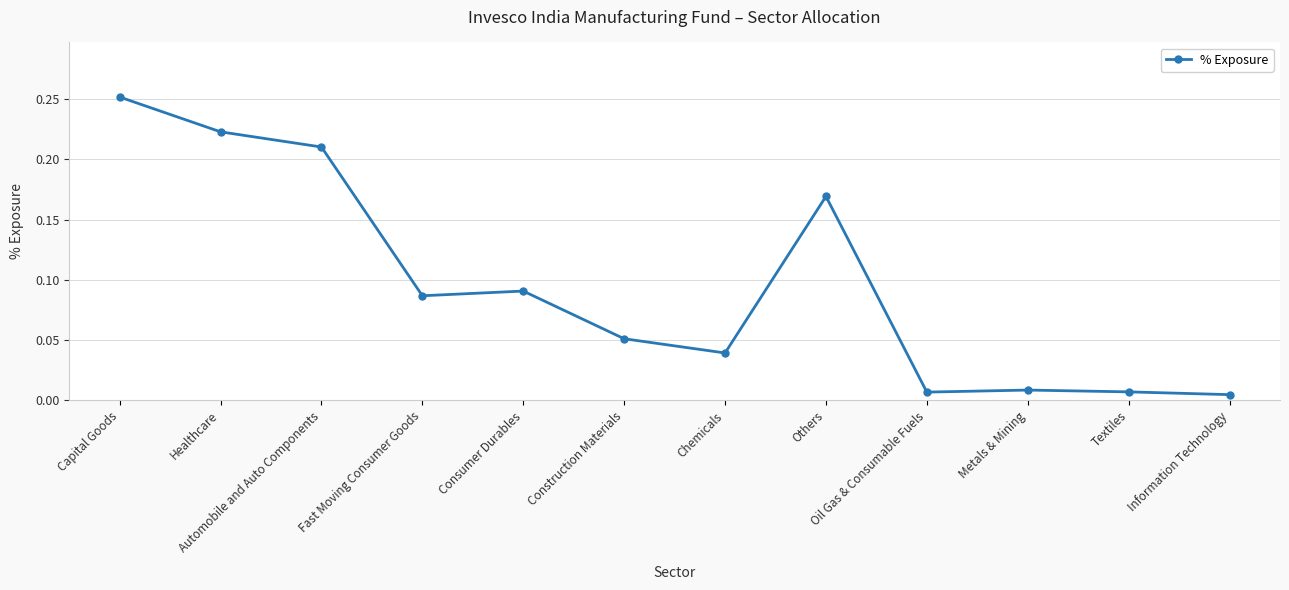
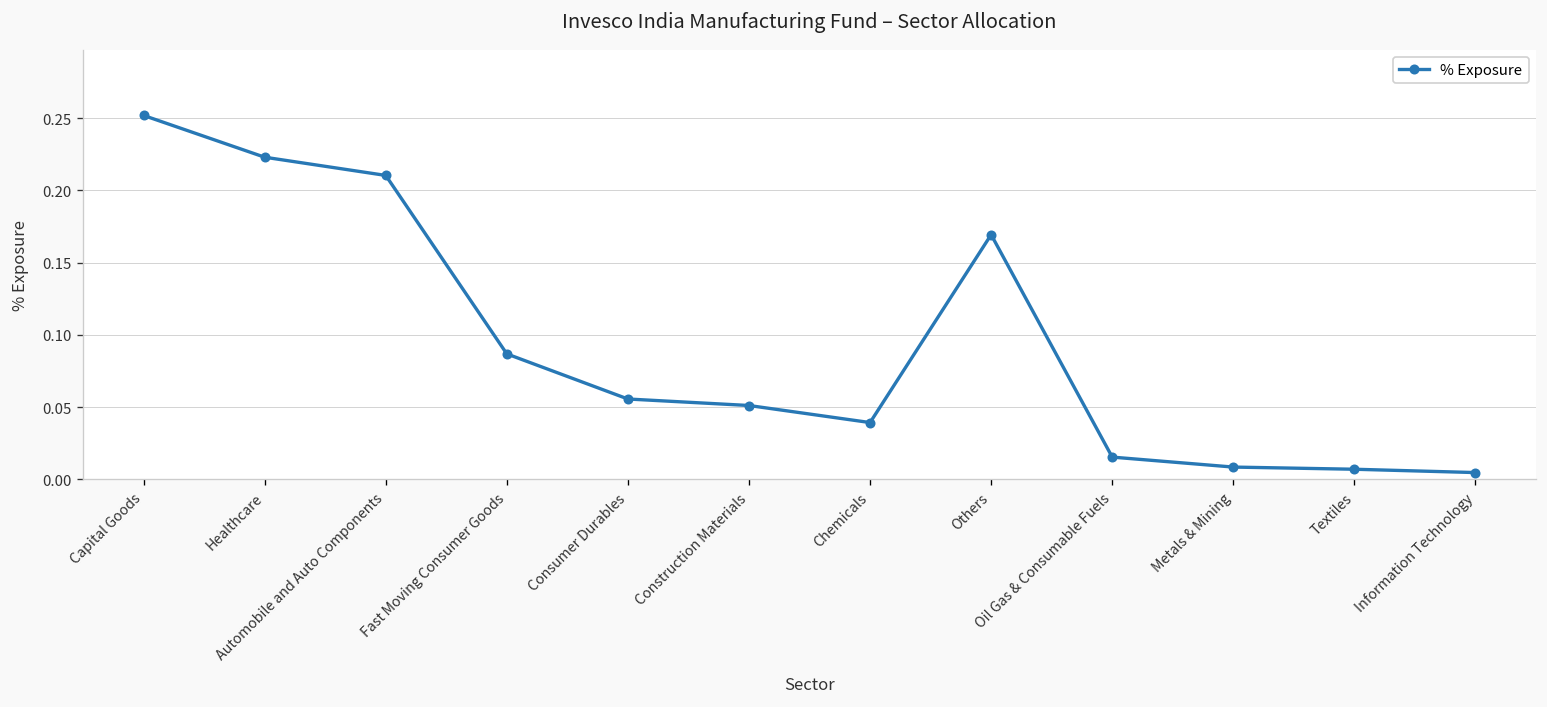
Consumer Durables: 0.091 -> 0.056
Oil Gas & Consumable Fuels: 0.007 -> 0.015
